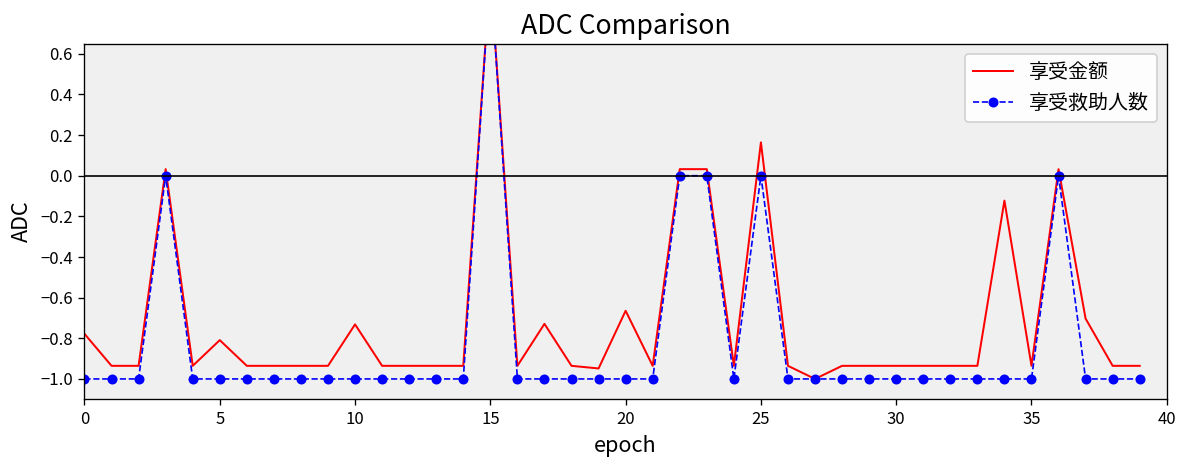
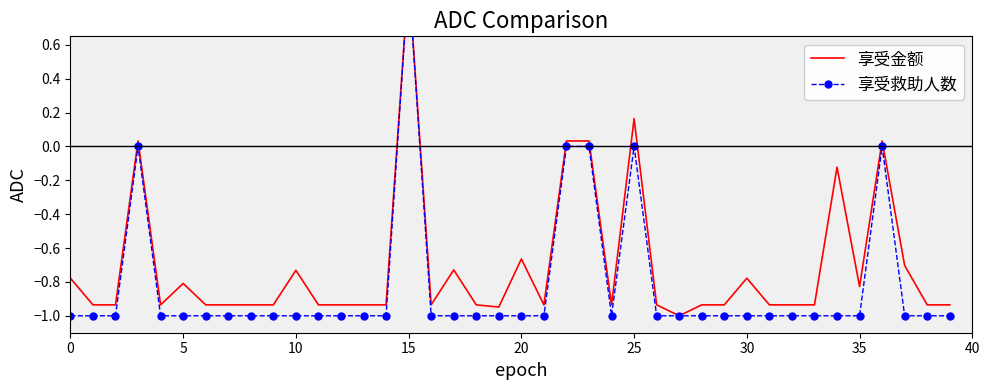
享受金额, 30: -0.94 -> -0.78
享受金额, 35: -0.94 -> -0.83
